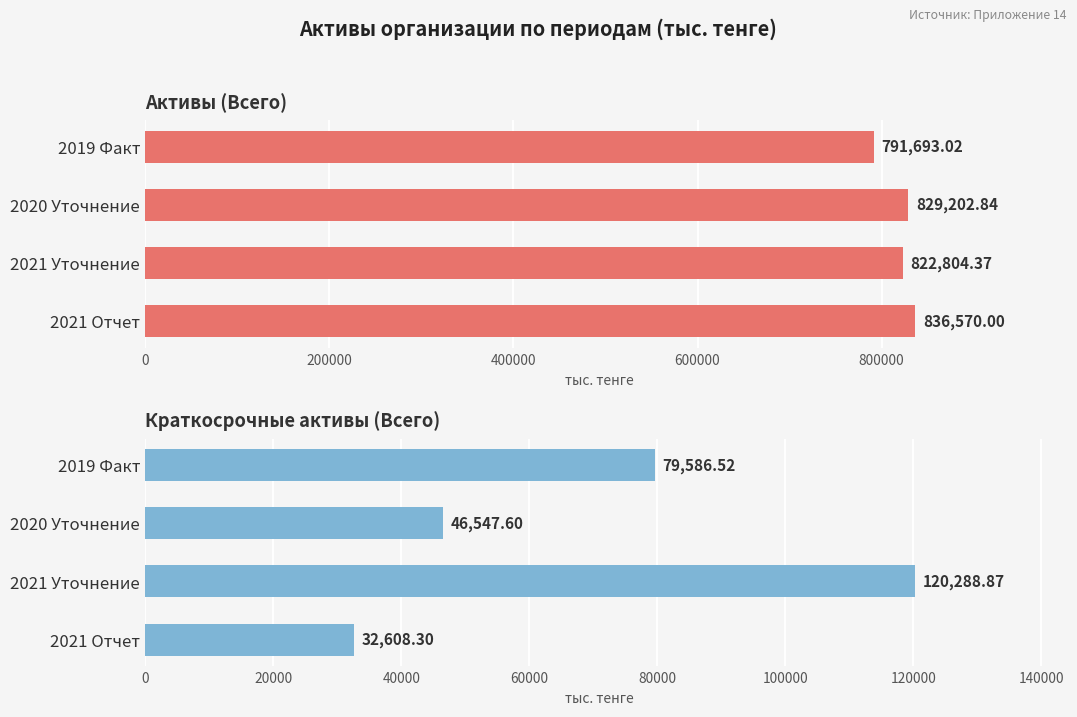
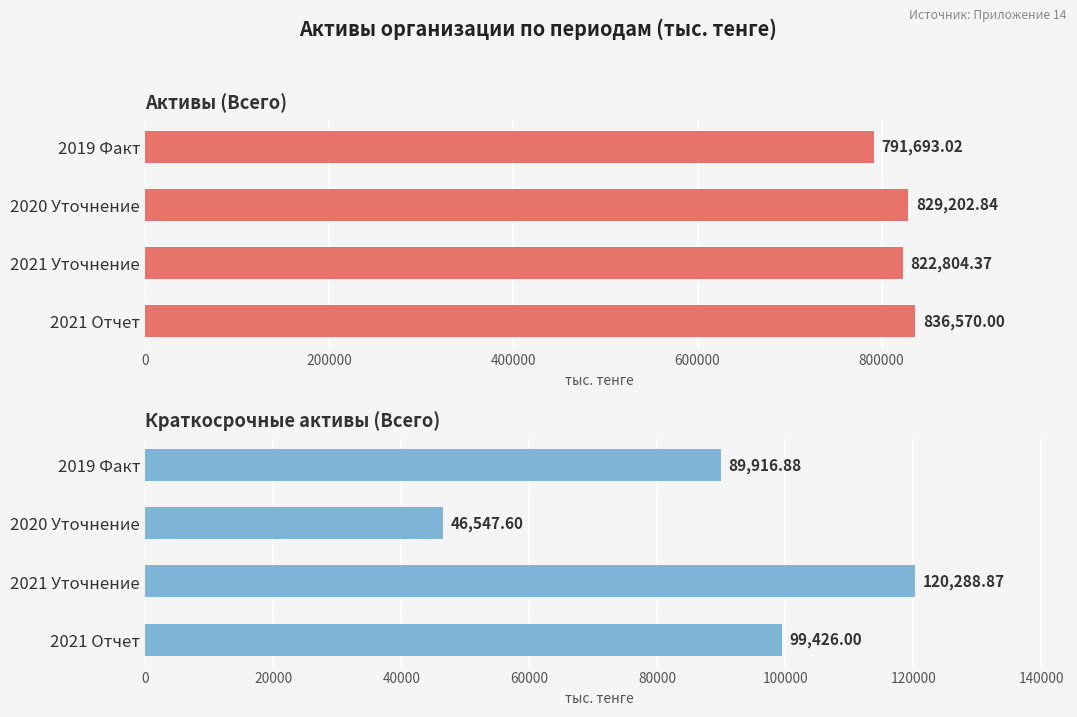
Краткосрочные активы (Всего), 2019 Факт: 79,586.52 -> 89,916.88
Краткосрочные активы (Всего), 2021 Отчет: 32,608.30 -> 99,426.00
